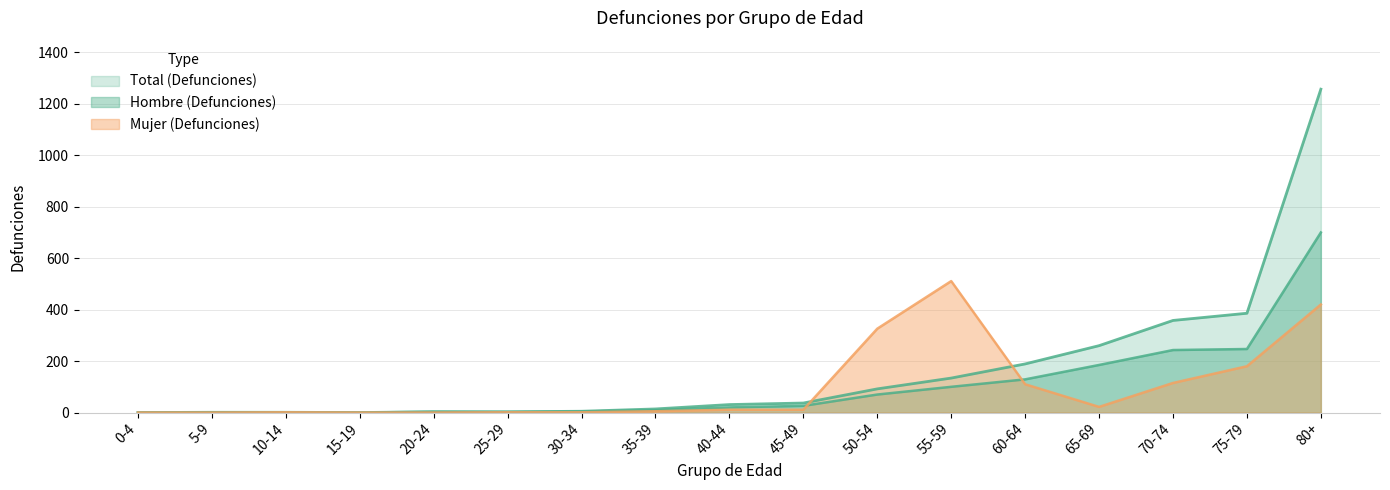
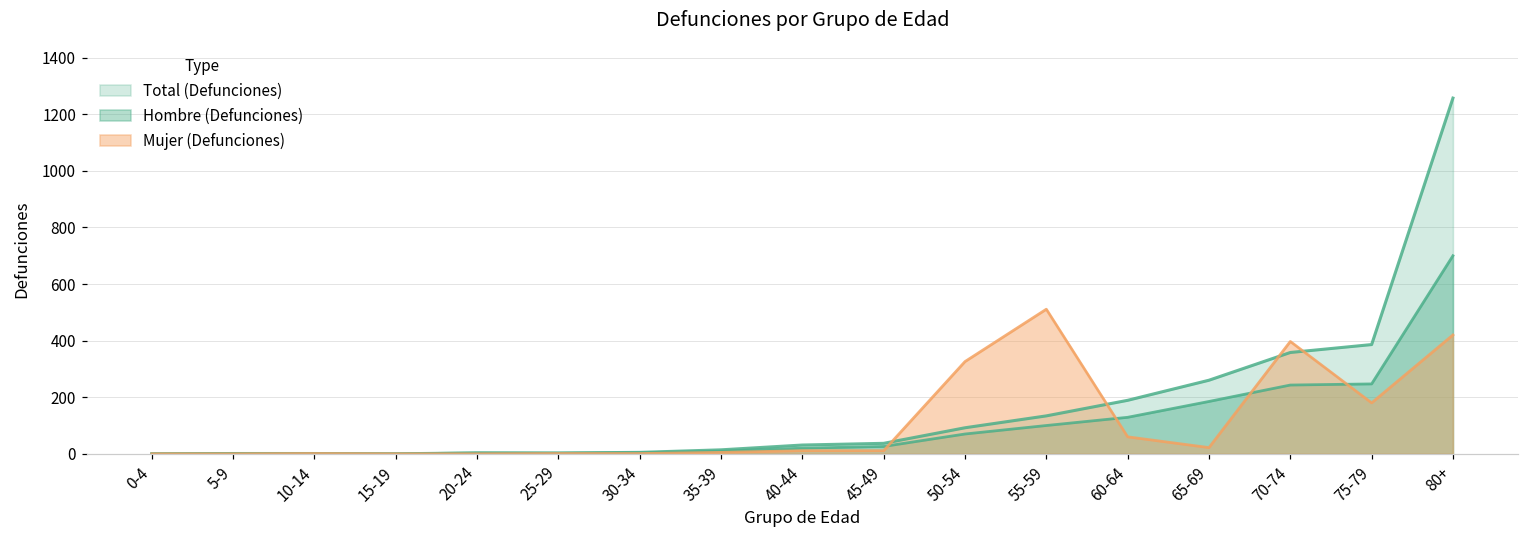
Mujer (Defunciones), 60-64: 110 -> 60
Mujer (Defunciones), 70-74: 120 -> 400
